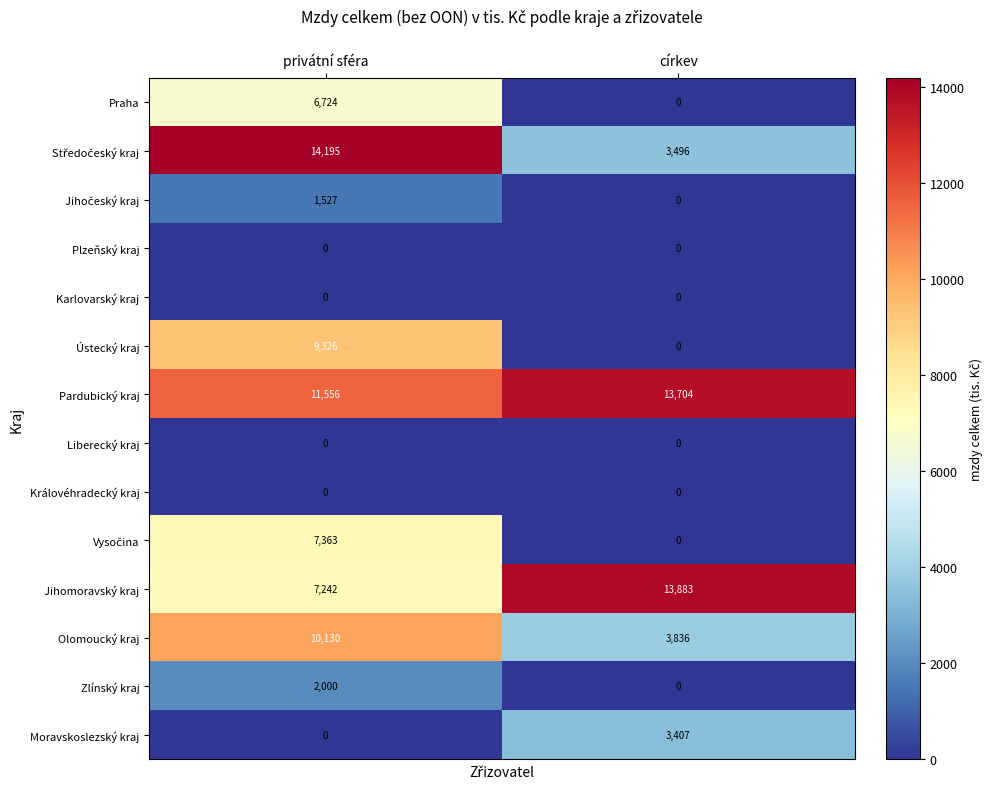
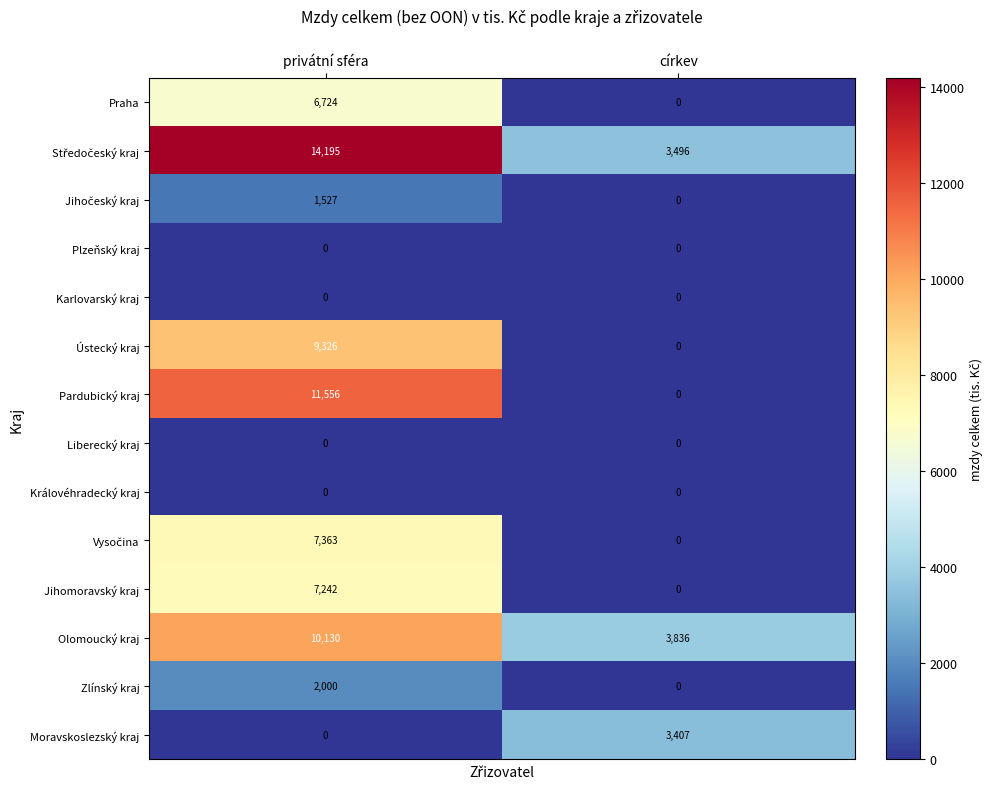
Pardubický kraj, církev: 13,704 -> 0
Jihomoravský kraj, církev: 13,883 -> 0
